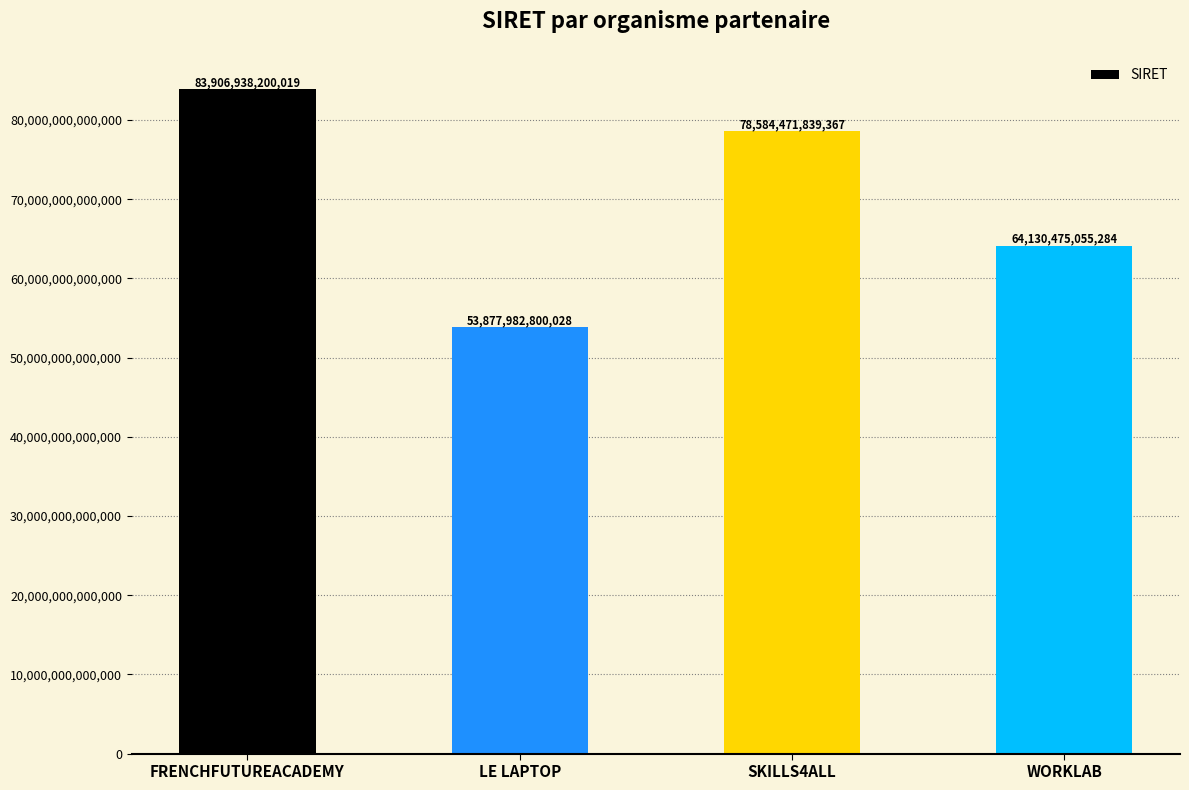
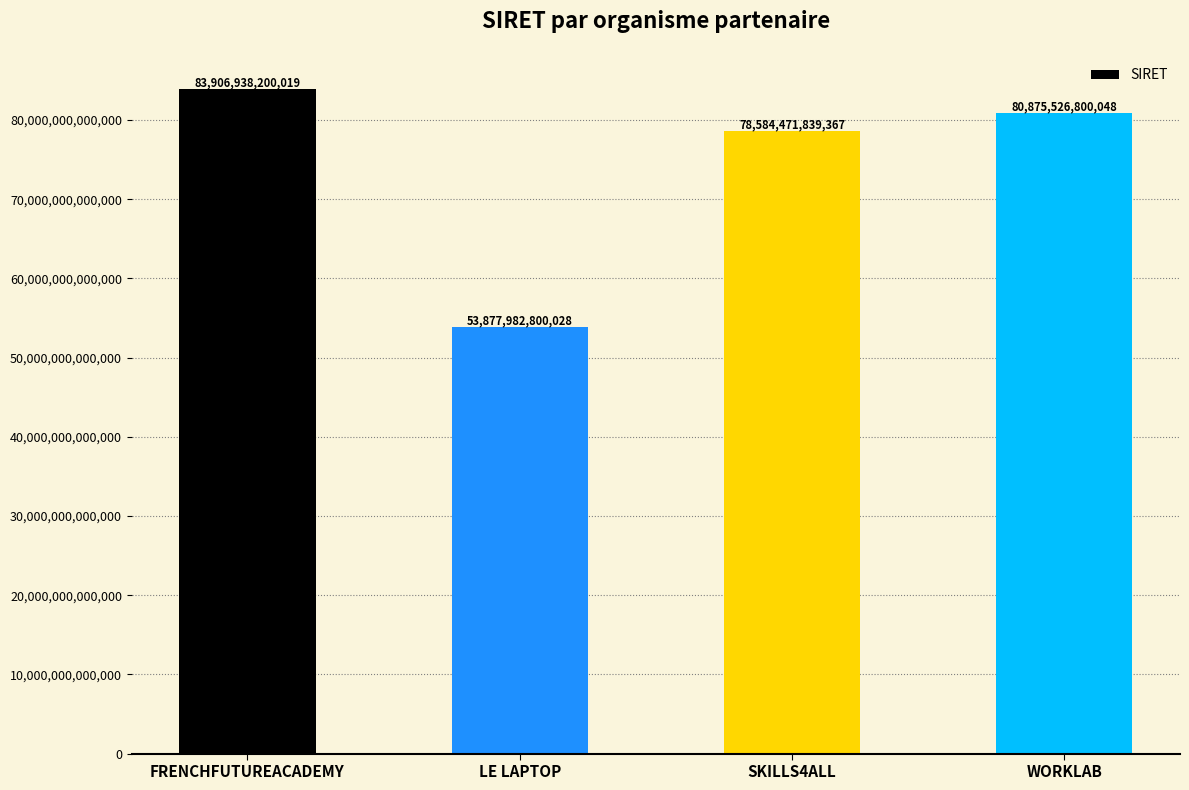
WORKLAB: 64,130,475,055,284 -> 80,875,526,800,048
